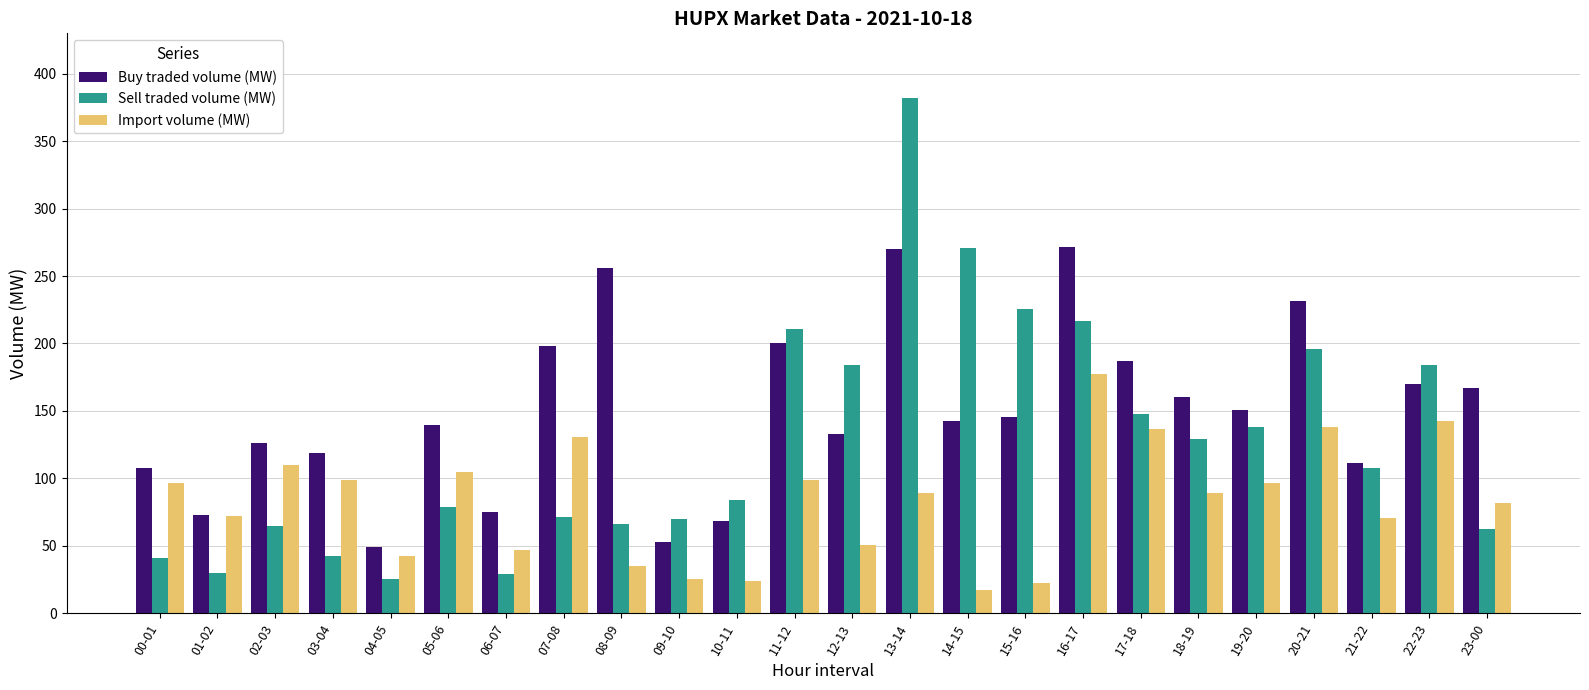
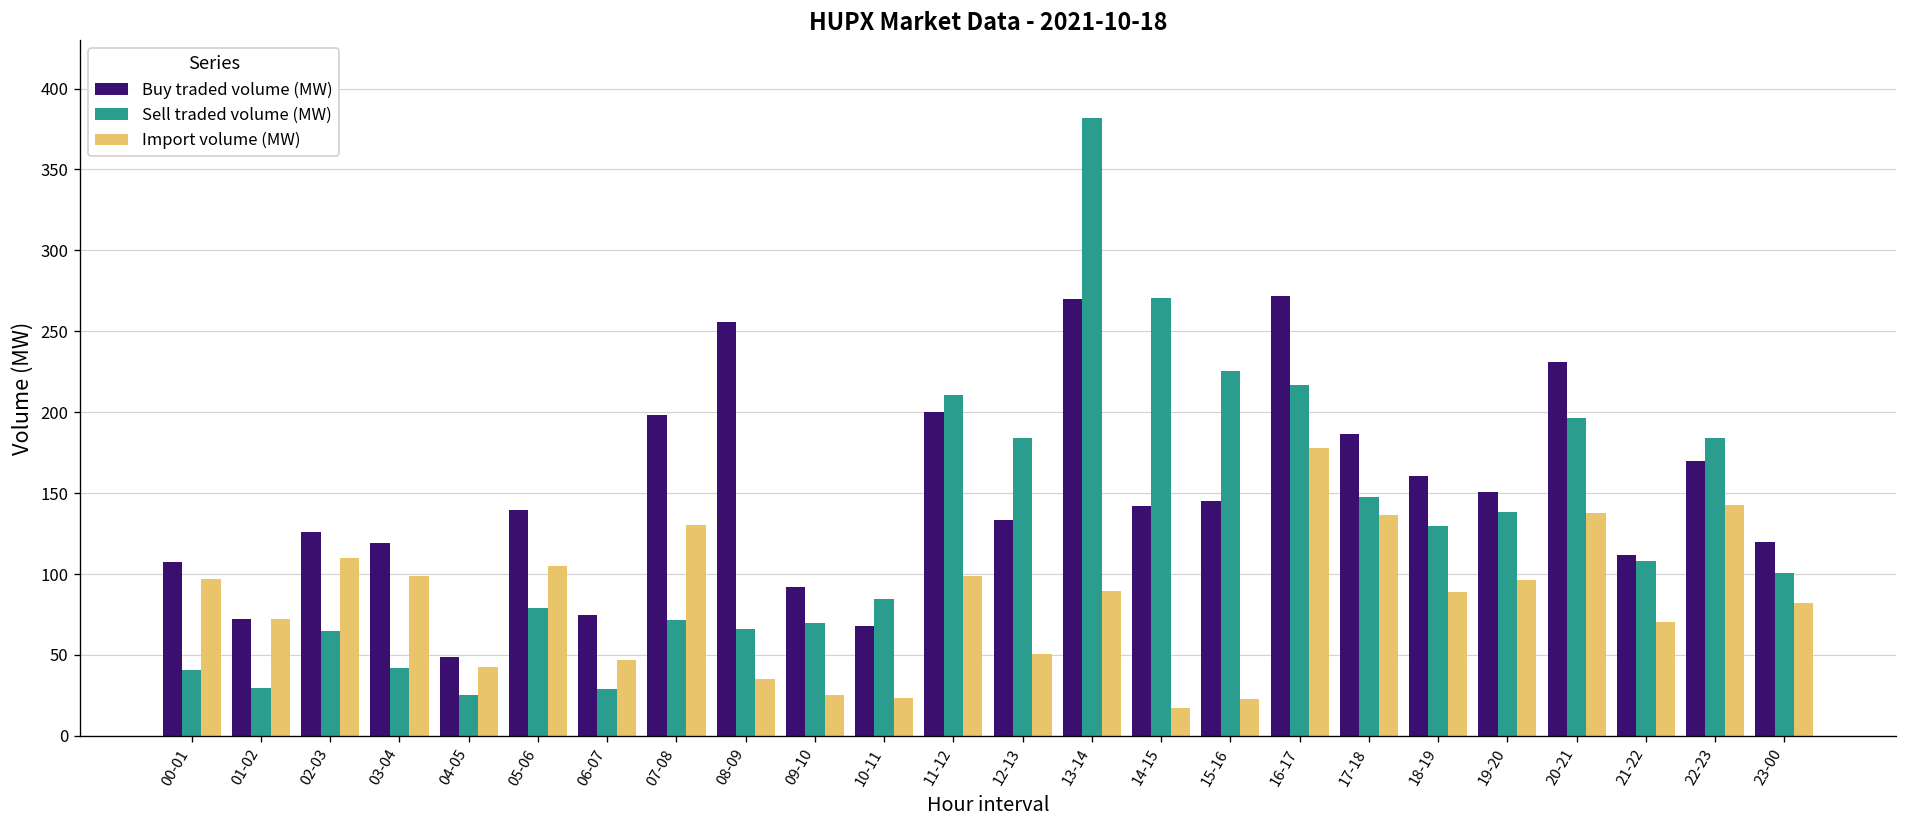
Buy traded volume (MW), 09-10: 53 -> 92
Buy traded volume (MW), 23-00: 167 -> 120
Sell traded volume (MW), 23-00: 63 -> 101
